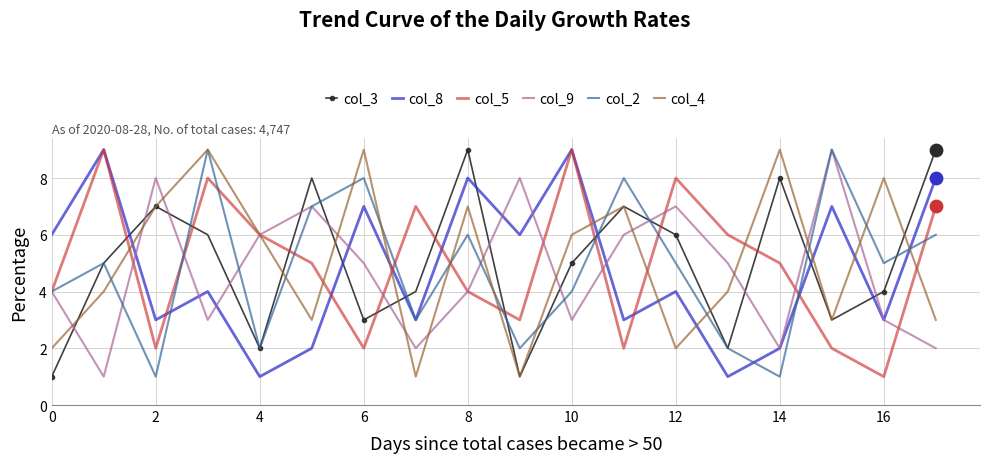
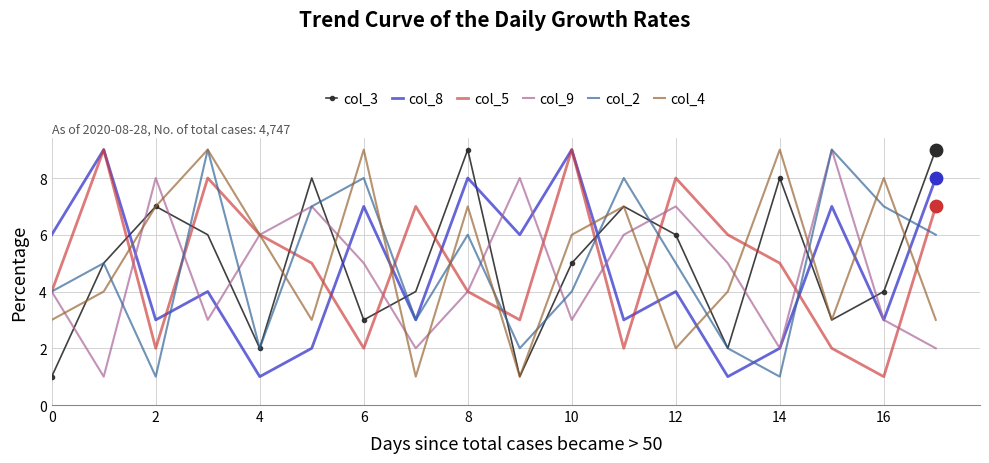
col_4, 0: 2 -> 3
col_2, 16: 5 -> 7
